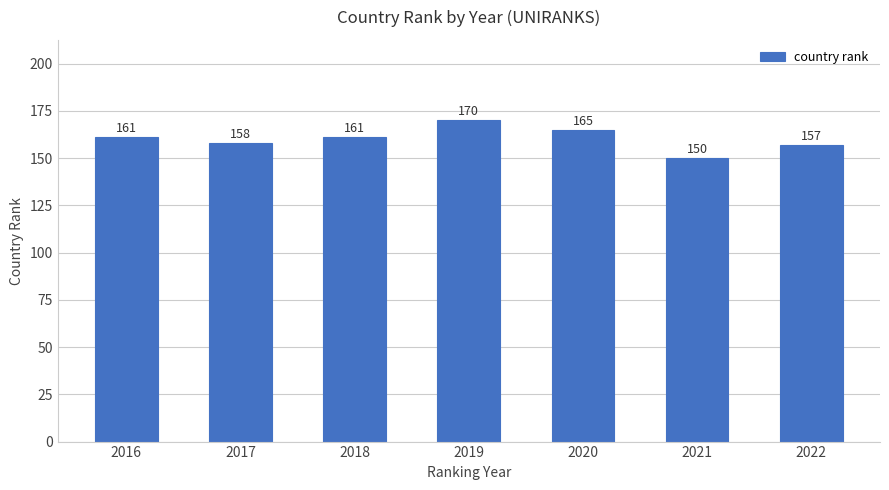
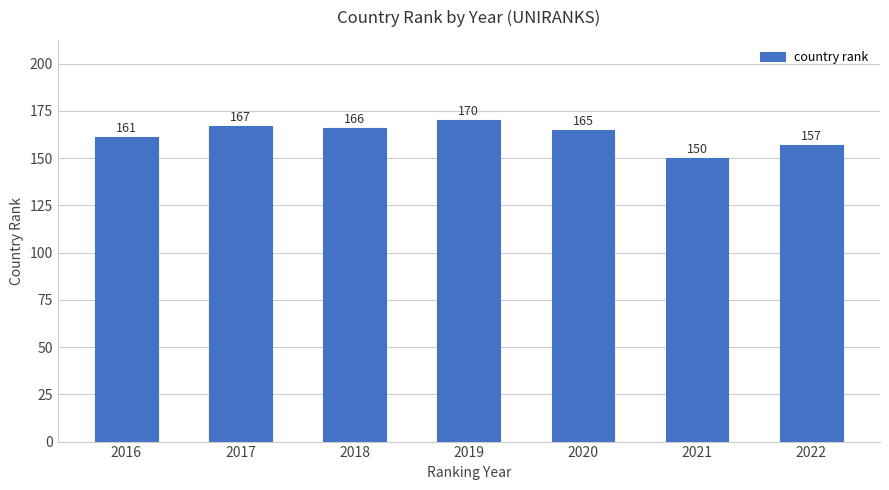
2017: 158 -> 167
2018: 161 -> 166
